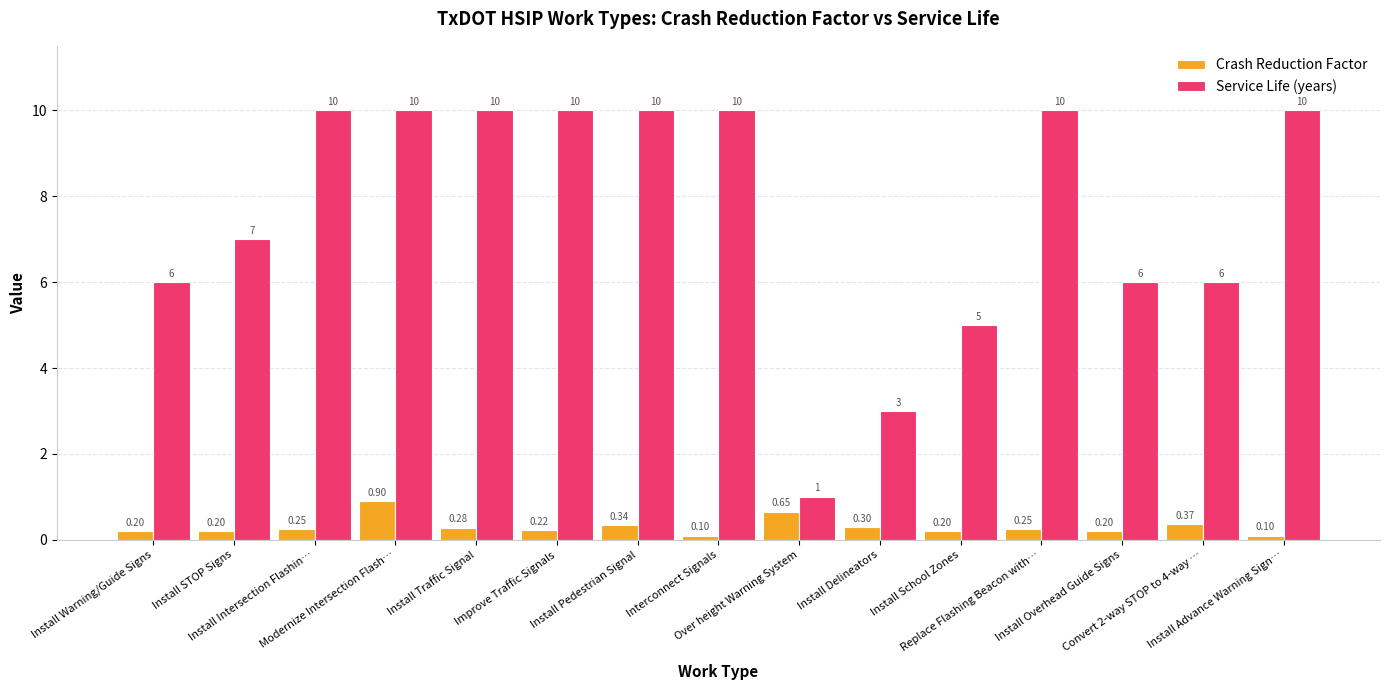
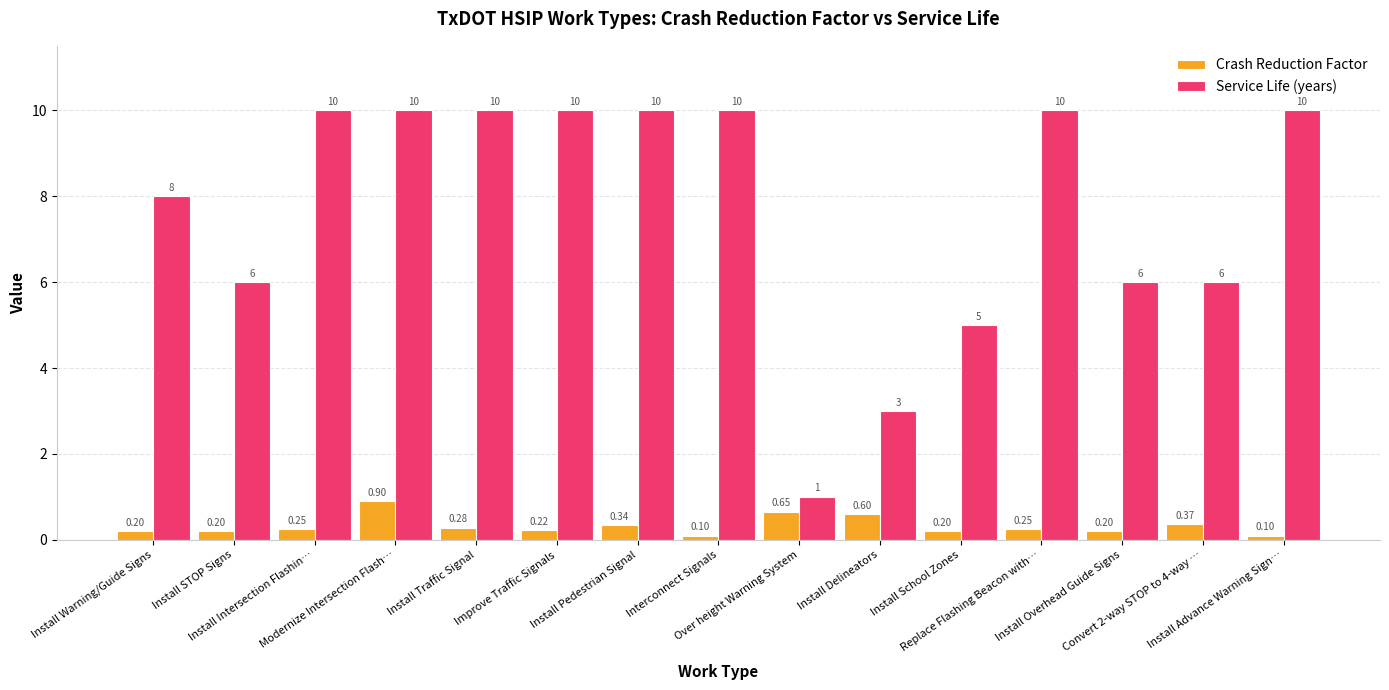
Service Life (years), Install Warning/Guide Signs: 6 -> 8
Service Life (years), Install STOP Signs: 7 -> 6
Crash Reduction Factor, Install Delineators: 0.30 -> 0.60
